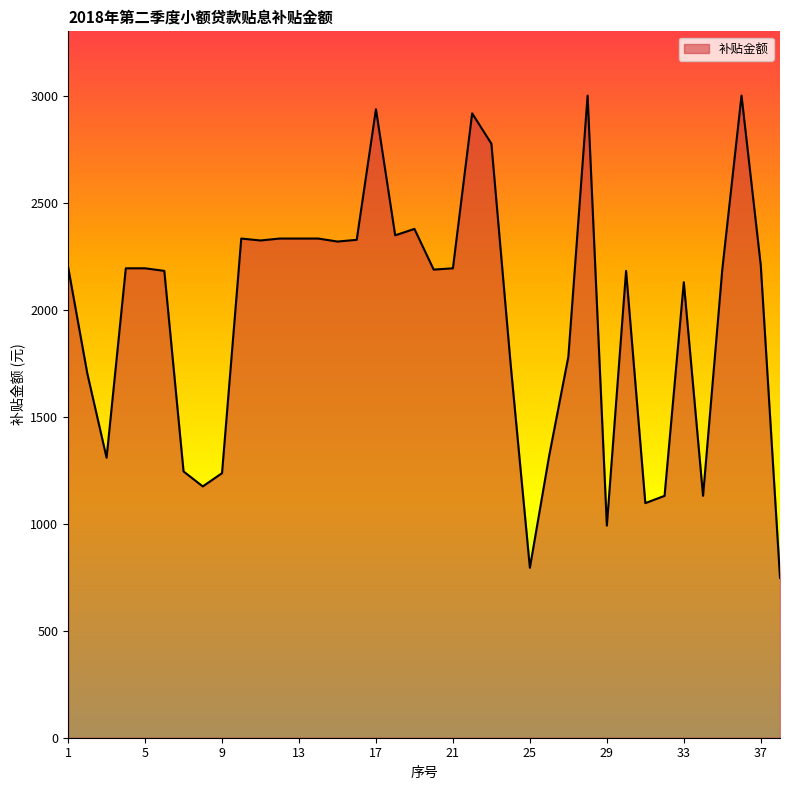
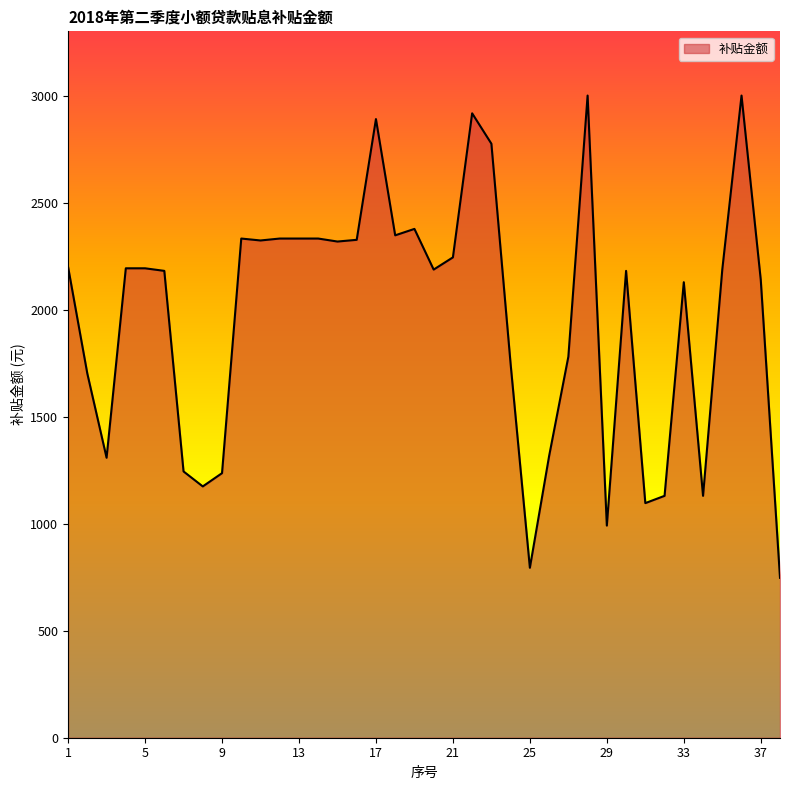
17: 2940 -> 2890
21: 2190 -> 2240
37: 2210 -> 2140
